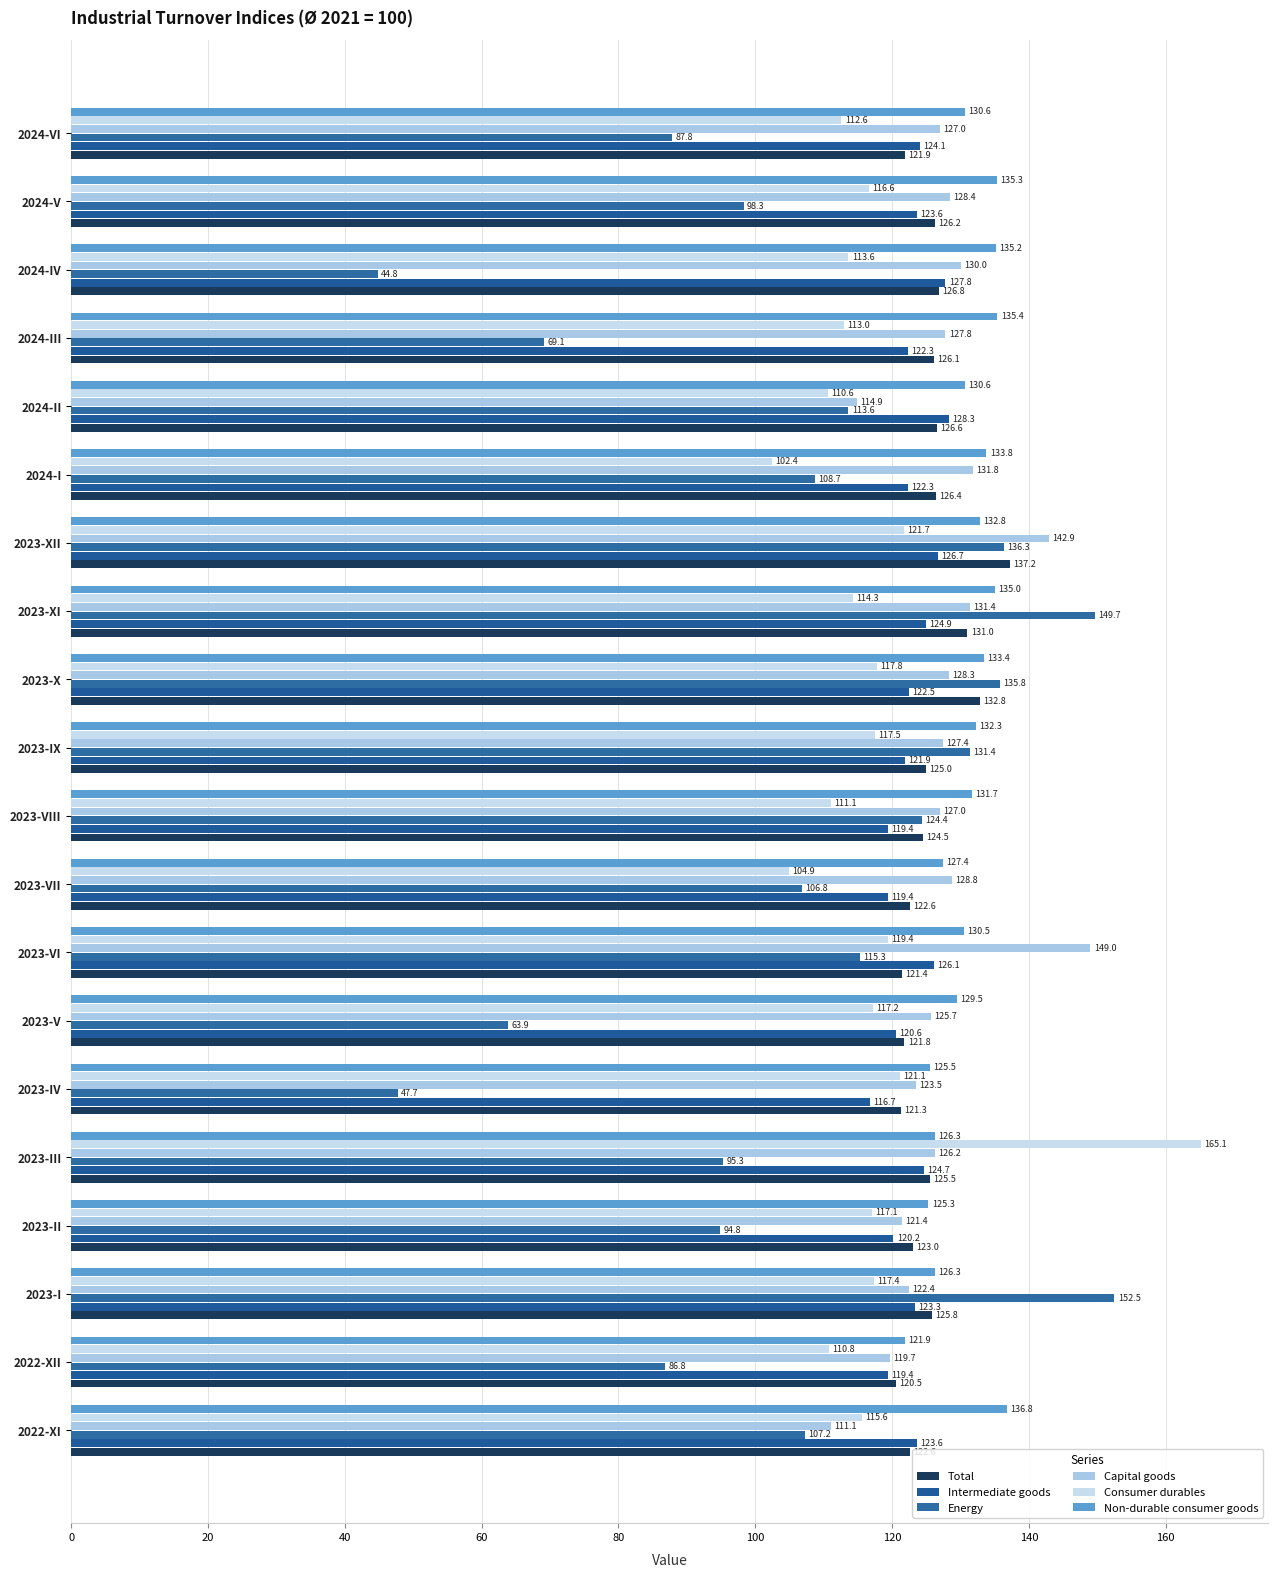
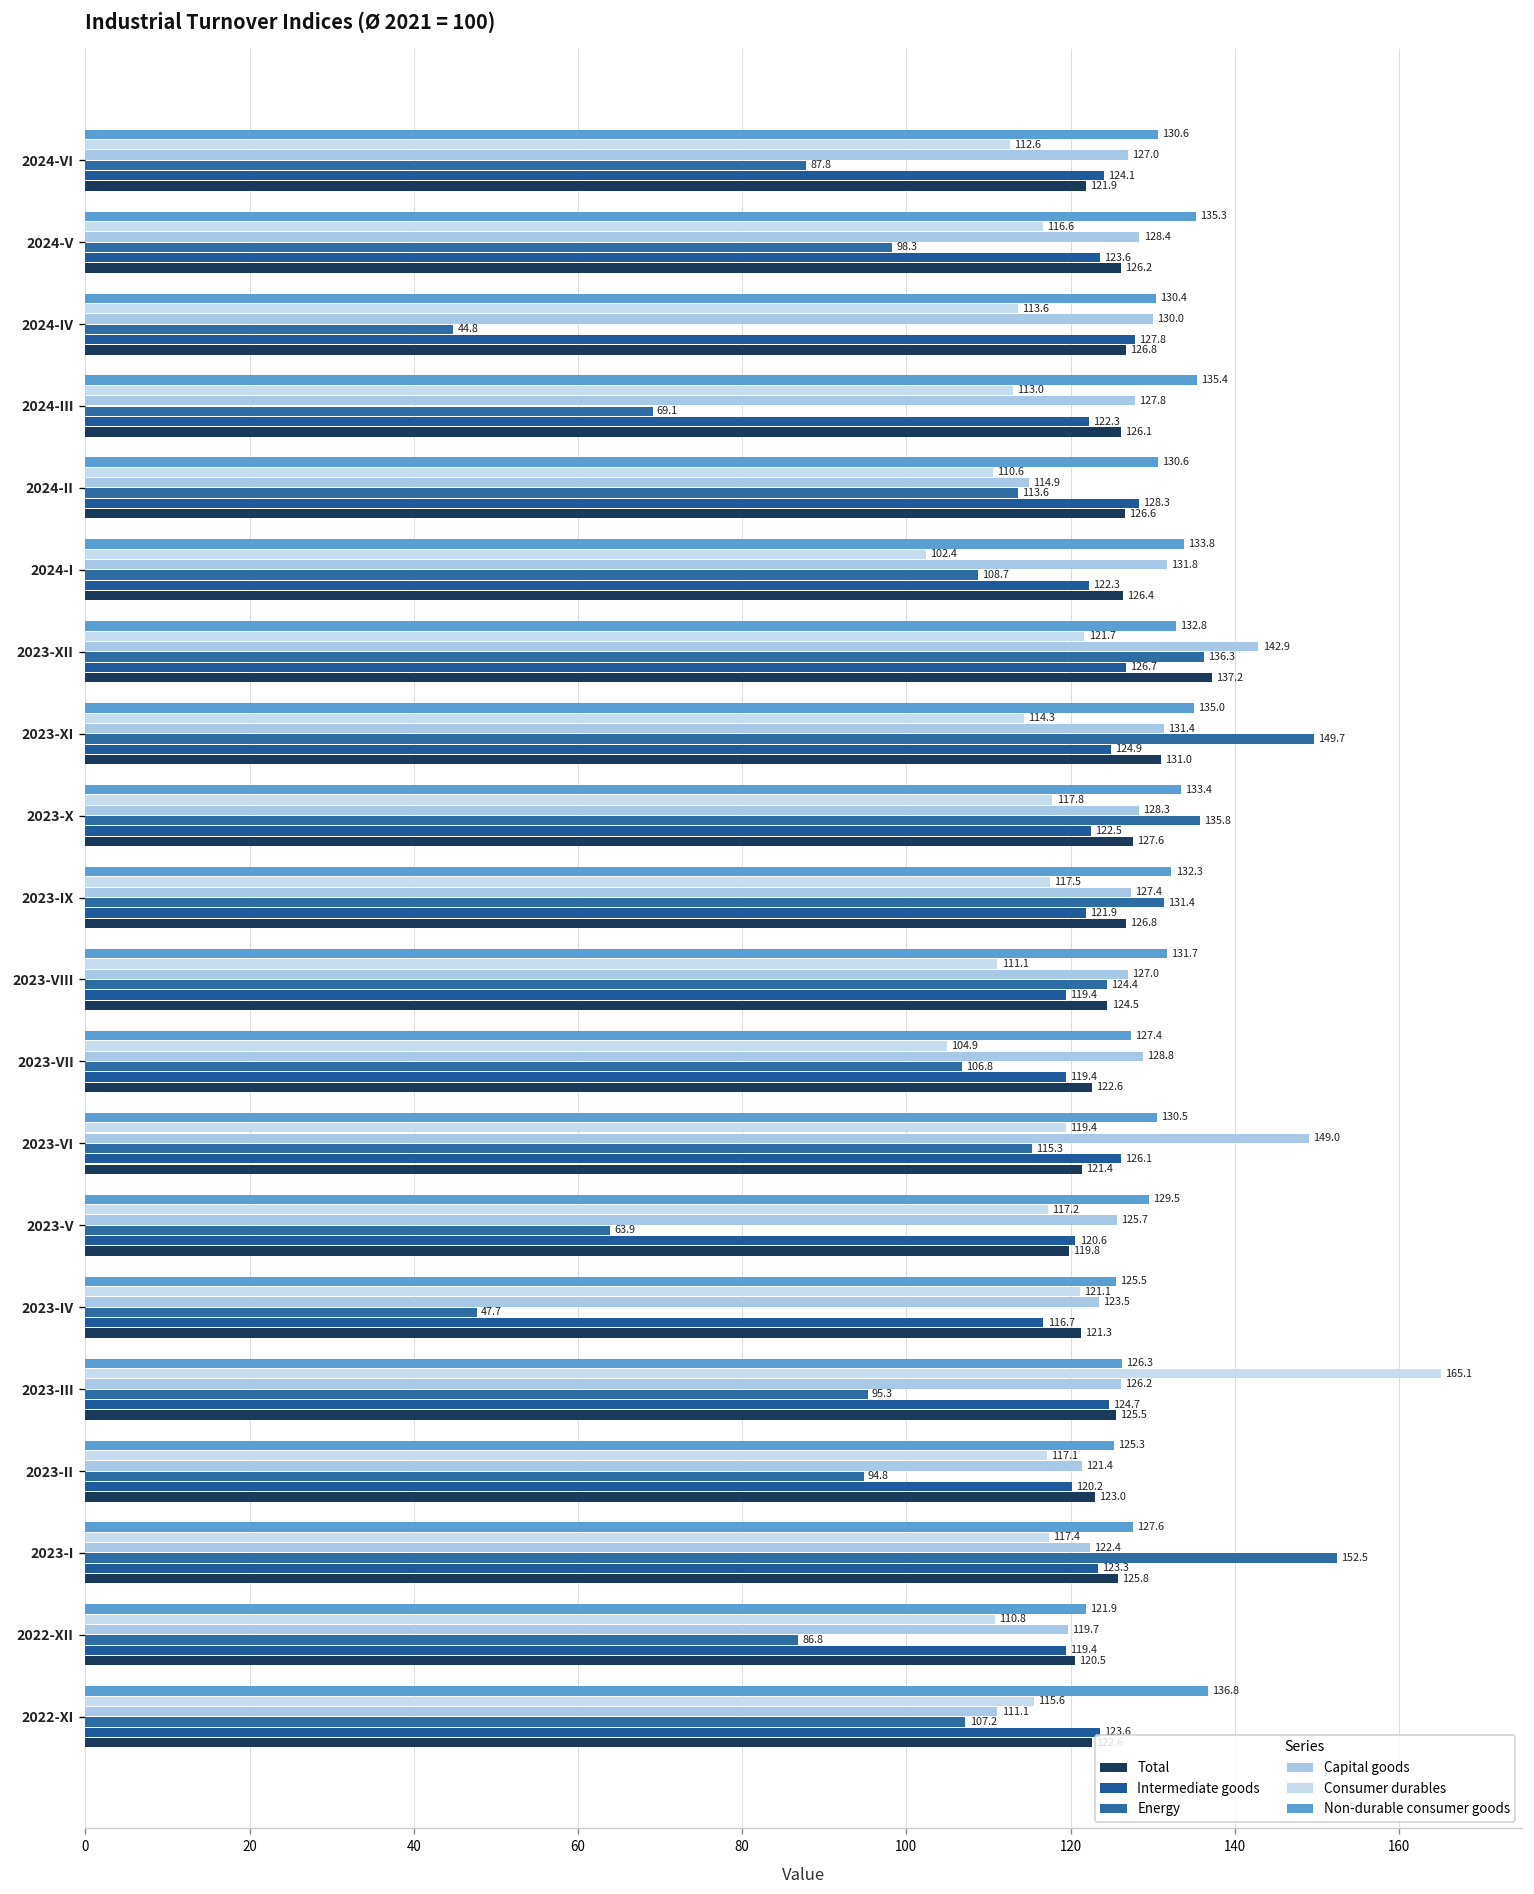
Non-durable consumer goods, 2024-IV: 135.2 -> 130.4
Total, 2023-X: 132.8 -> 127.6
Total, 2023-IX: 125.0 -> 126.8
Total, 2023-V: 121.8 -> 119.8
Non-durable consumer goods, 2023-I: 126.3 -> 127.6
